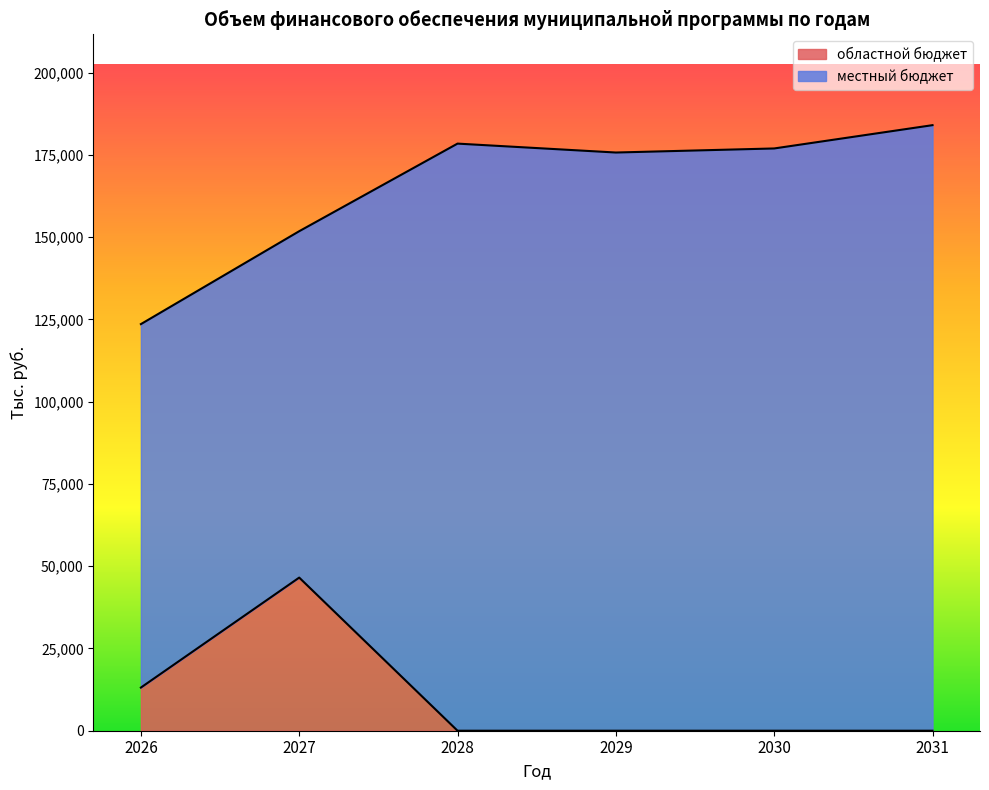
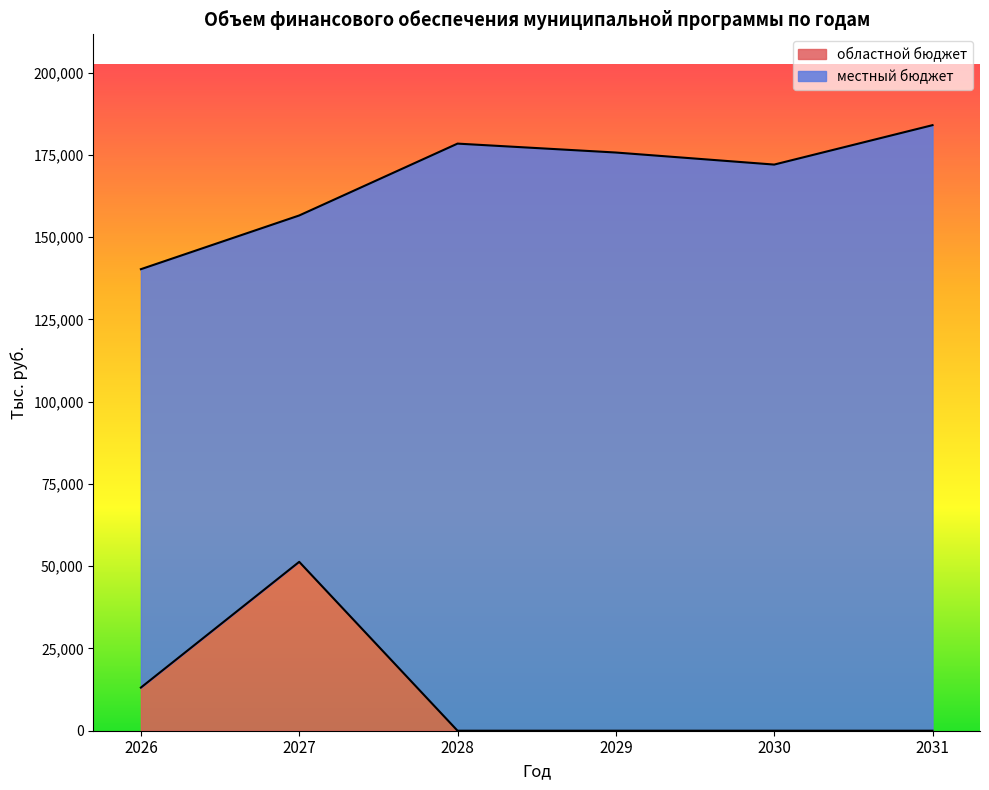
местный бюджет, 2026: 110,000 -> 127,000
областной бюджет, 2027: 47,000 -> 51,000
местный бюджет, 2030: 177,000 -> 172,000
